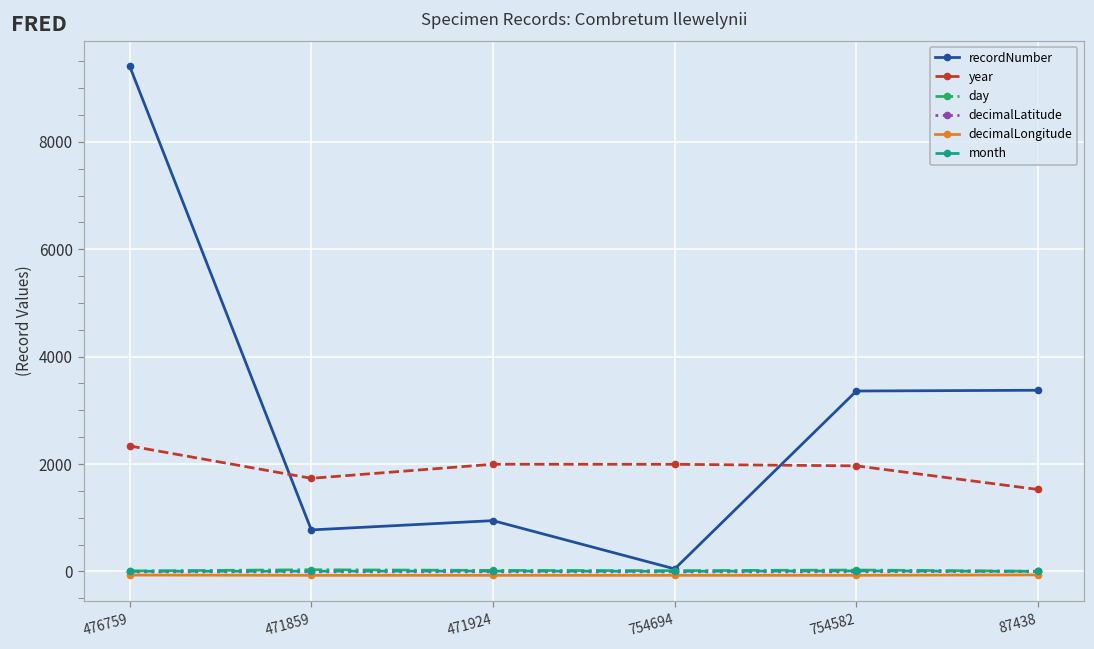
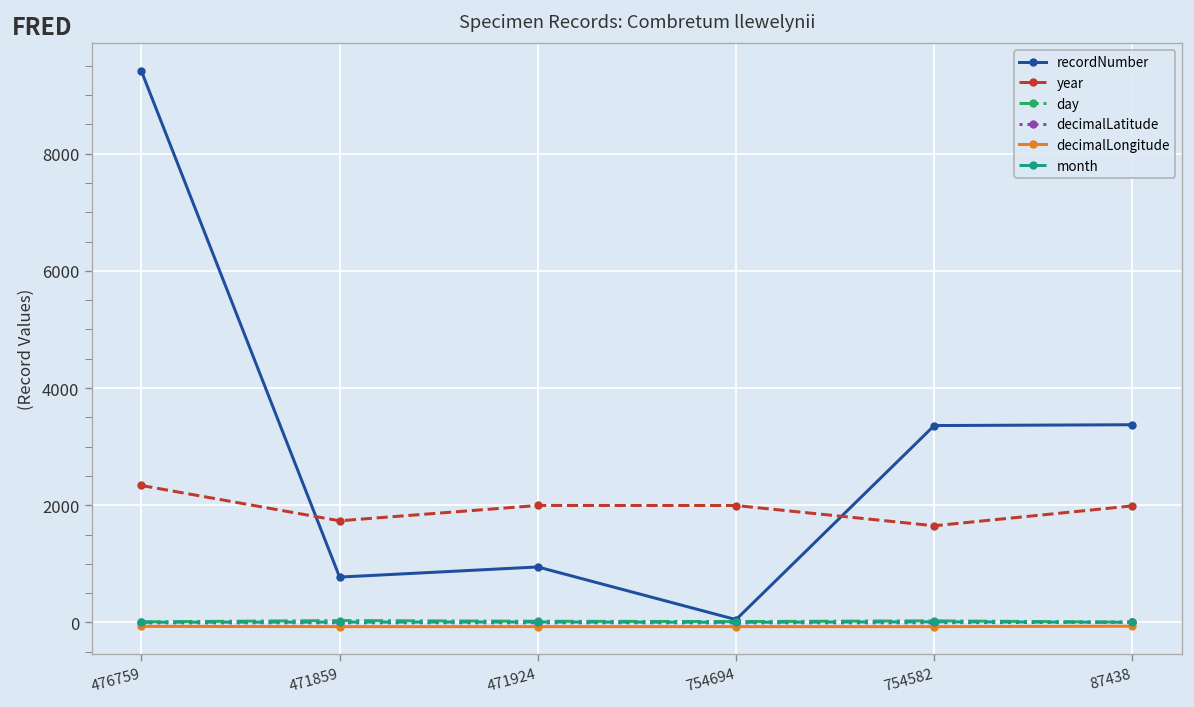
year, 754582: 2000 -> 1600
year, 87438: 1500 -> 2000
